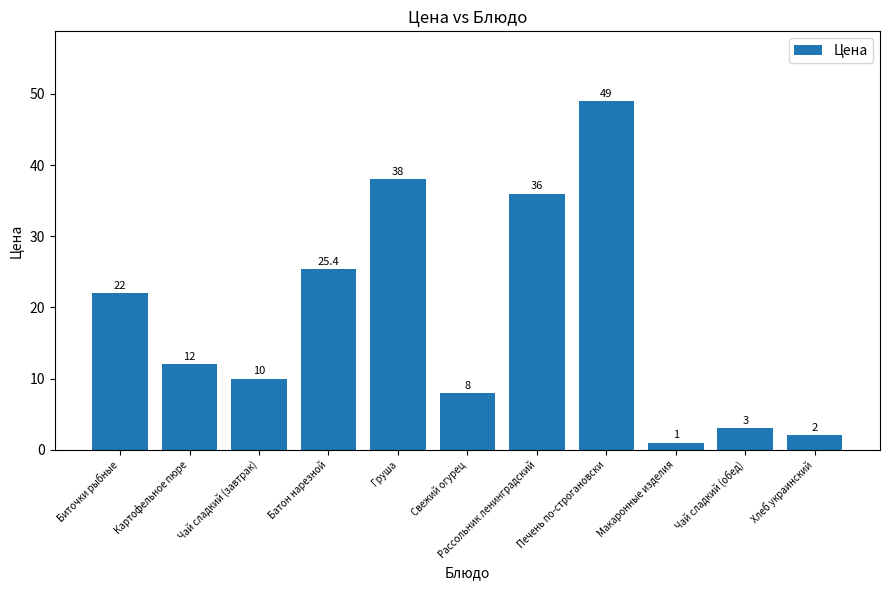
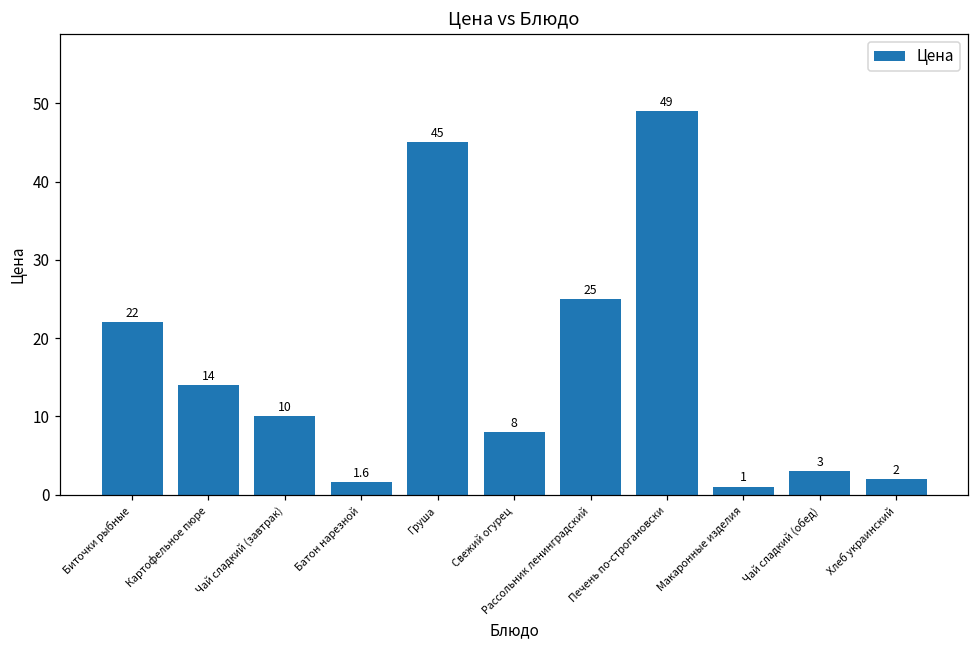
Картофельное пюре: 12 -> 14
Батон нарезной: 25.4 -> 1.6
Груша: 38 -> 45
Рассольник ленинградский: 36 -> 25
